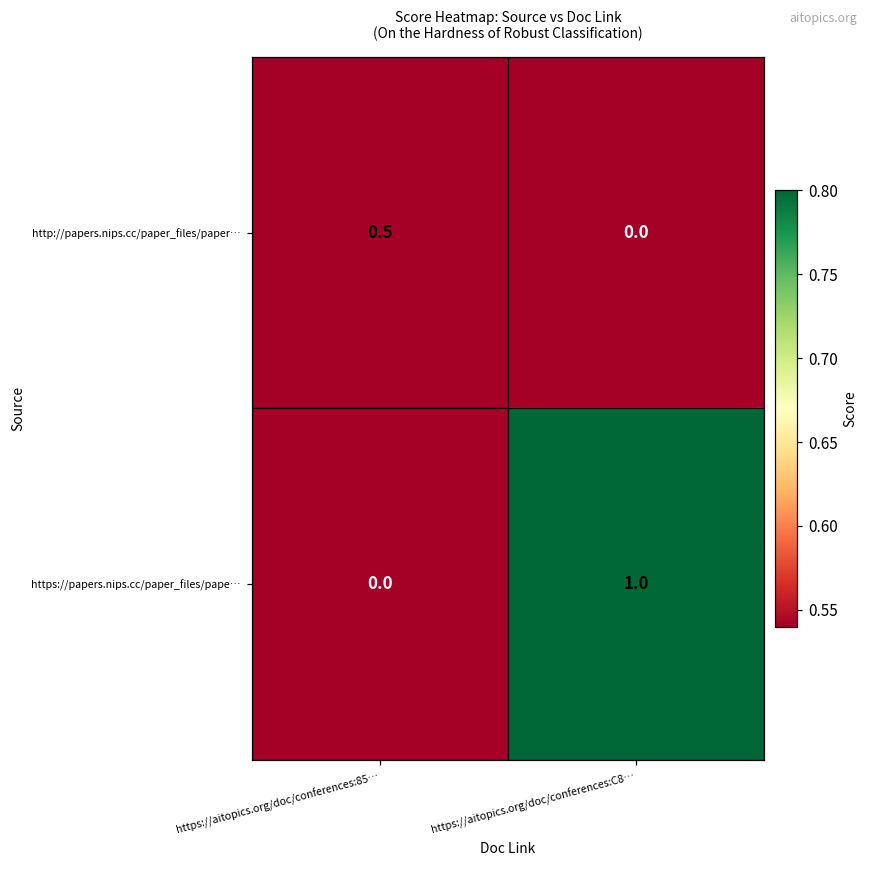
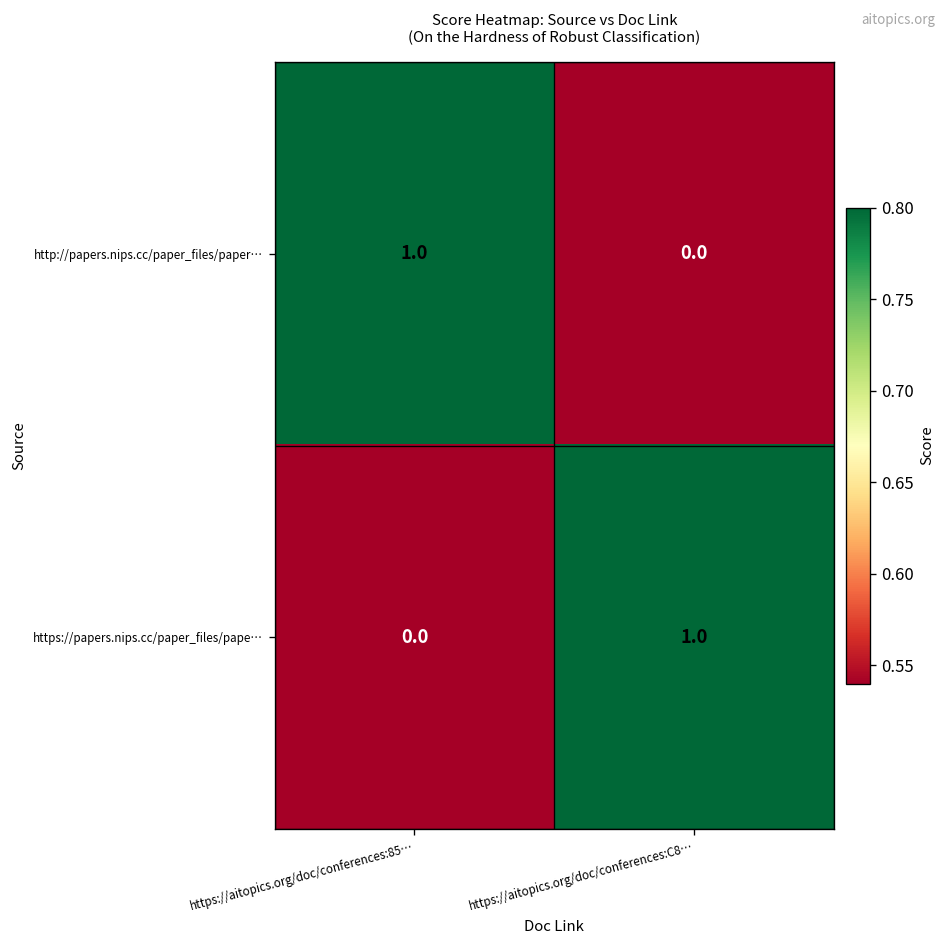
http://papers.nips.cc/paper_files/paper…, https://aitopics.org/doc/conferences:85…: 0.5 -> 1.0
